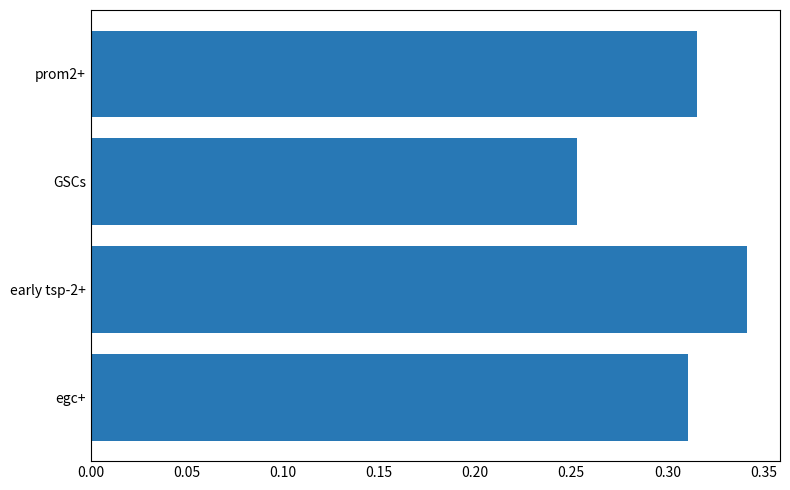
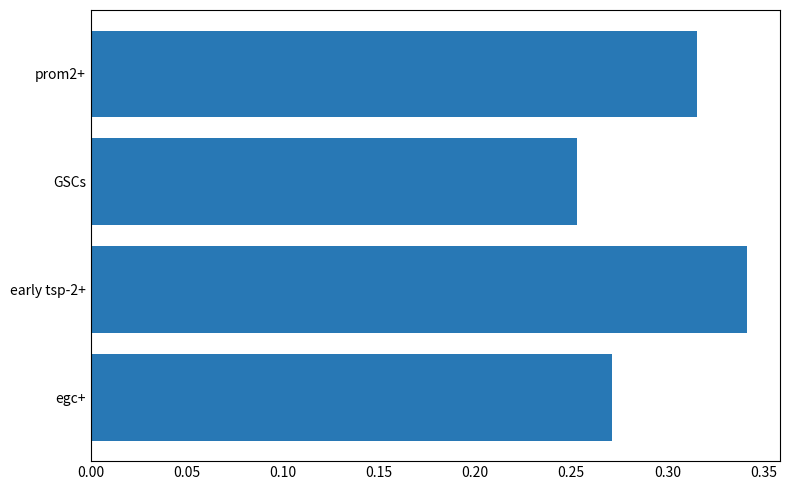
egc+: 0.311 -> 0.271
